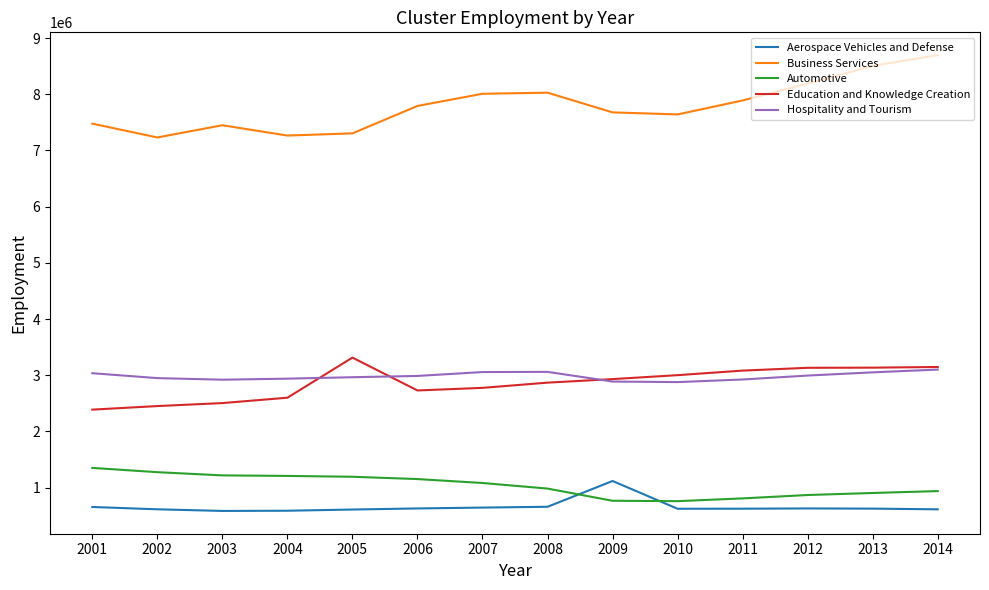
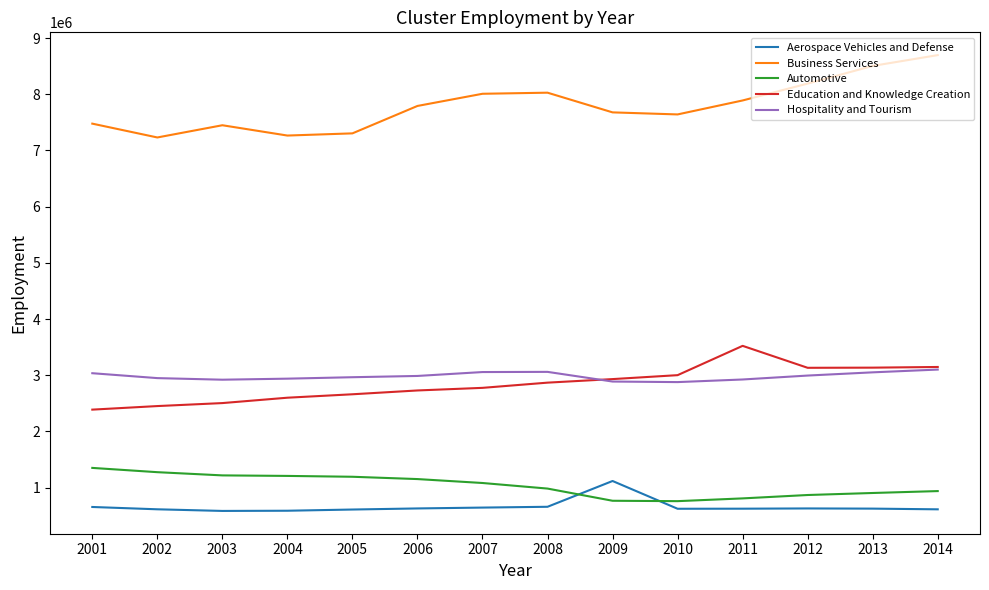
Education and Knowledge Creation, 2005: 3300000 -> 2700000
Education and Knowledge Creation, 2011: 3100000 -> 3500000
